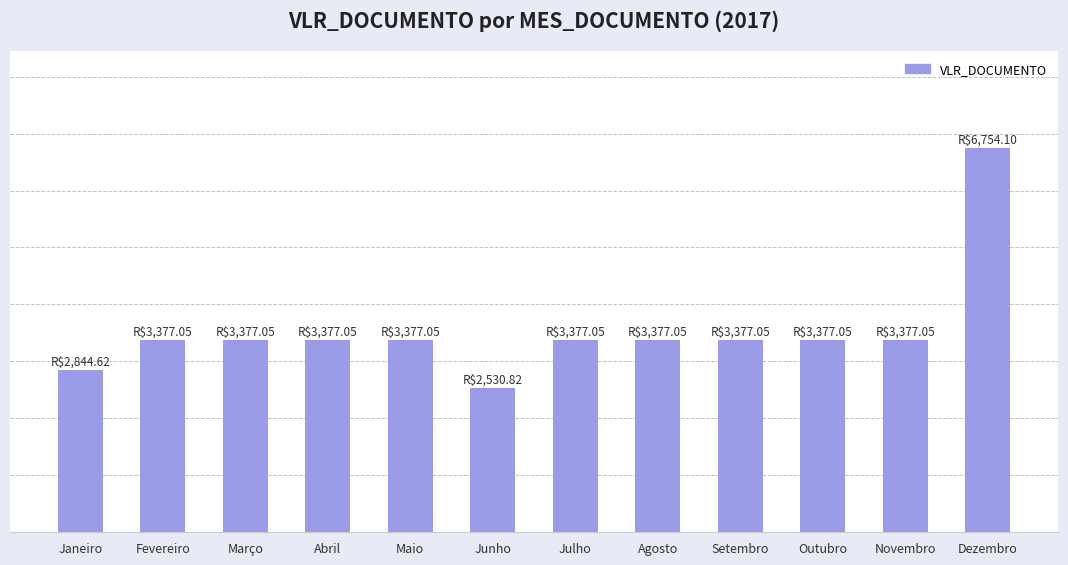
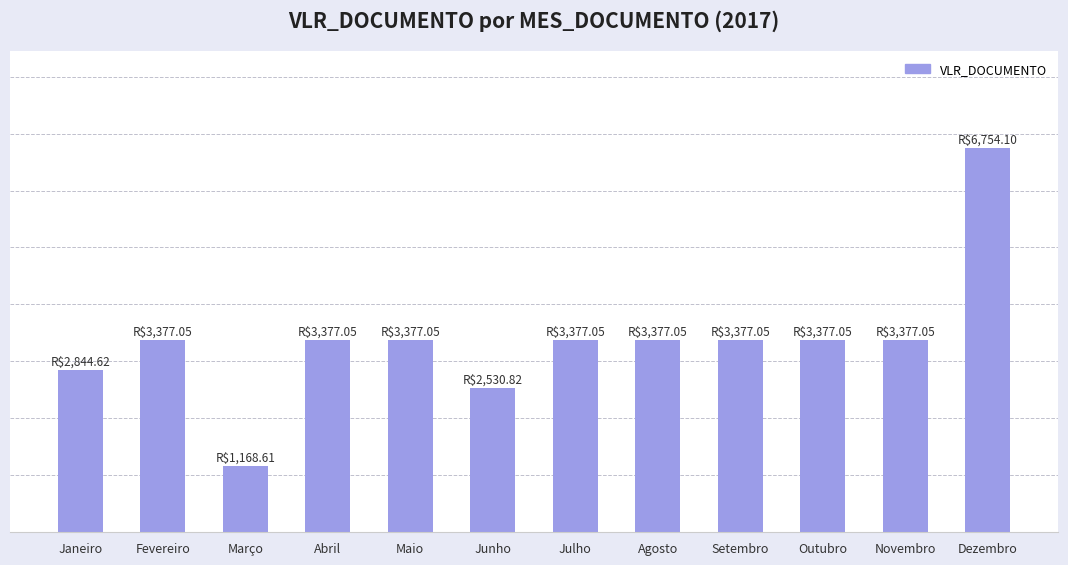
Março: $3,377.05 -> $1,168.61
